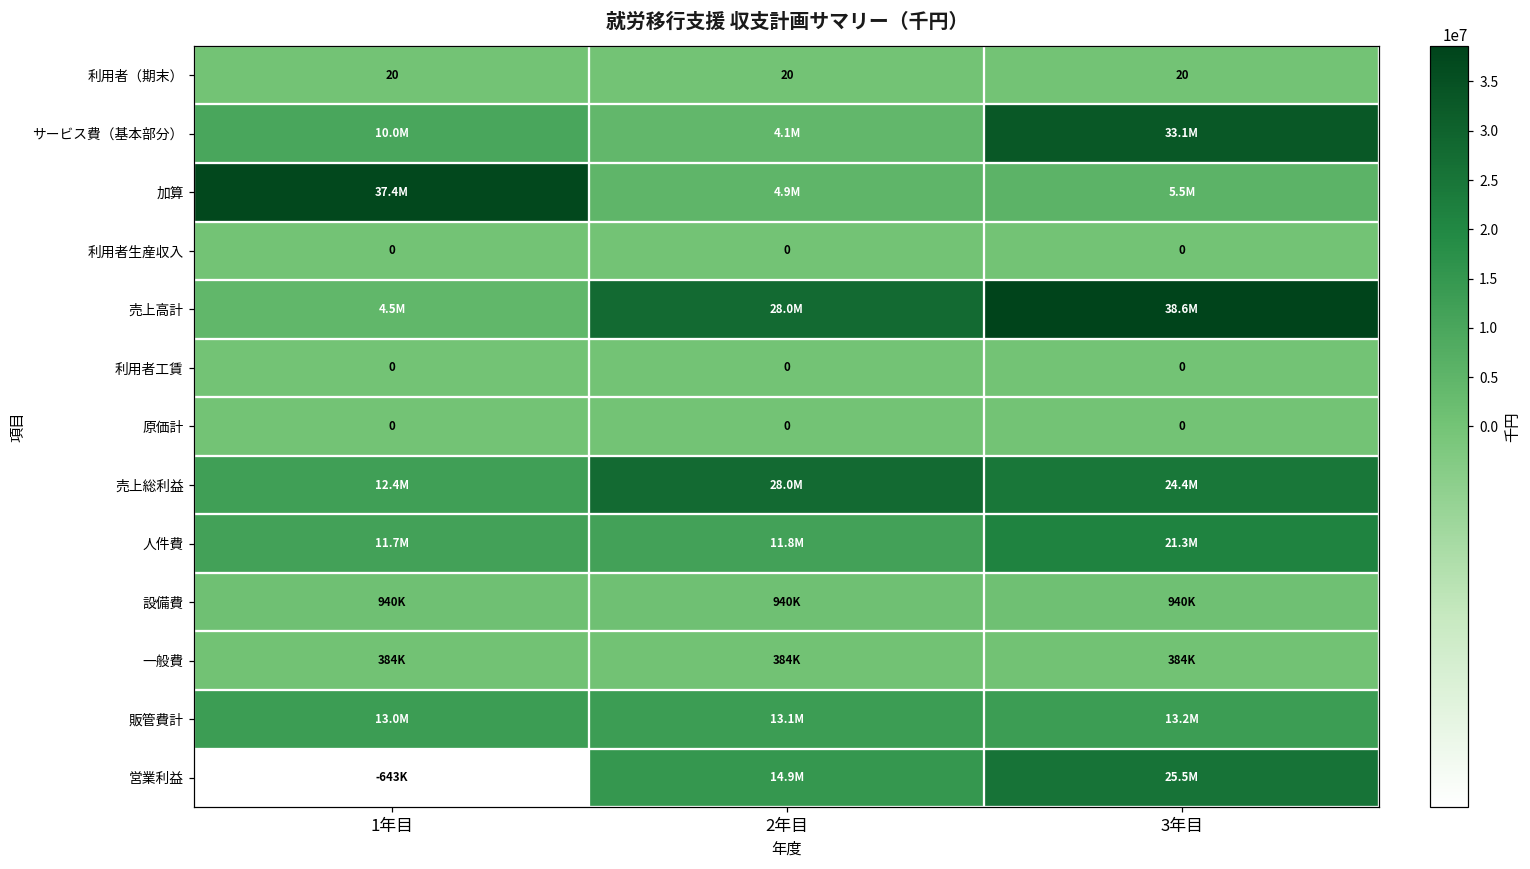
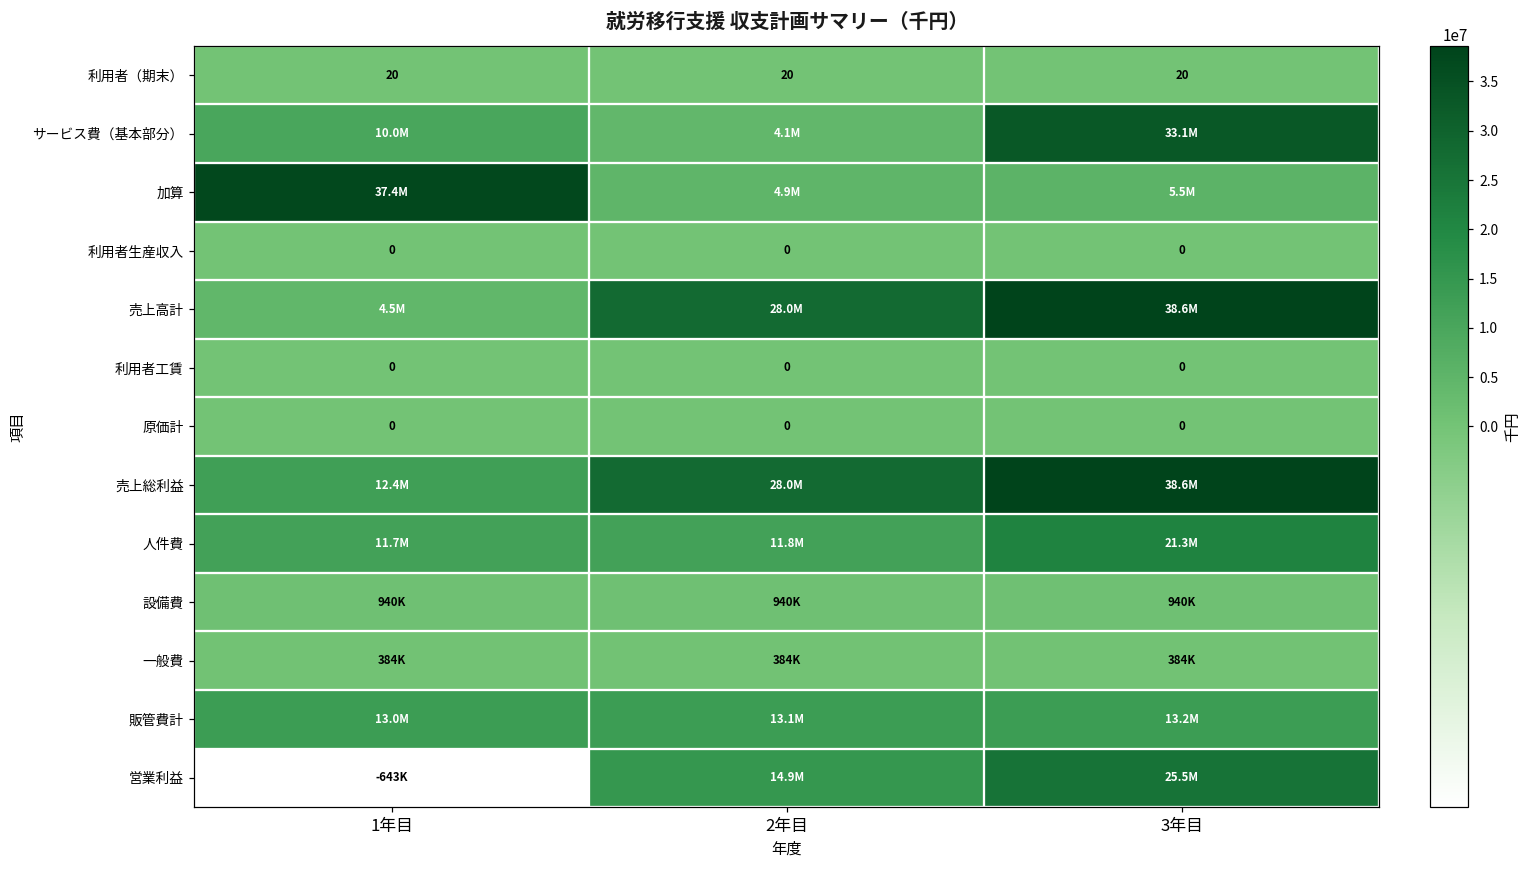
売上総利益, 3年目: 24.4M -> 38.6M
